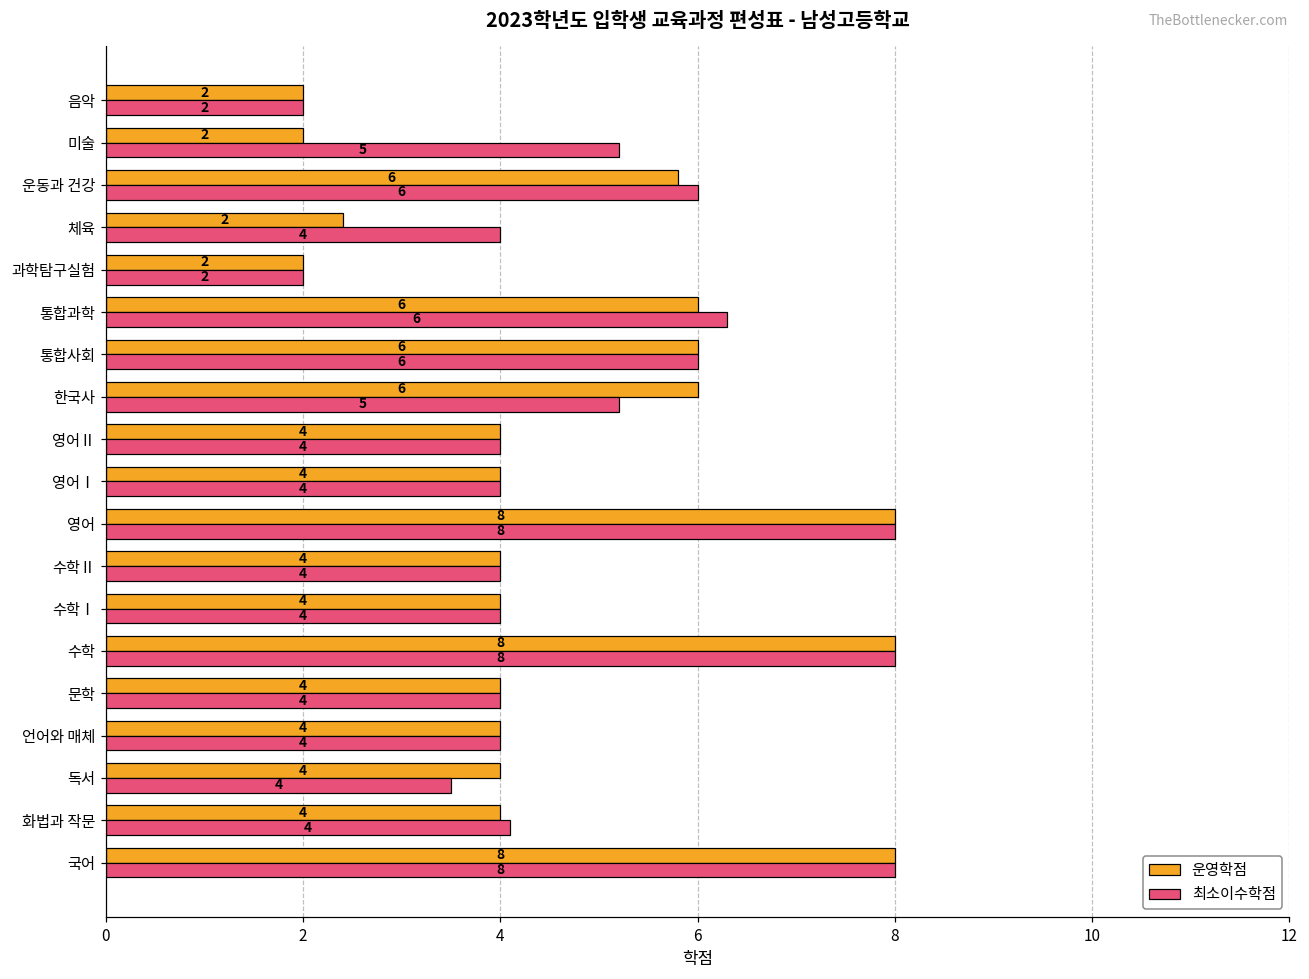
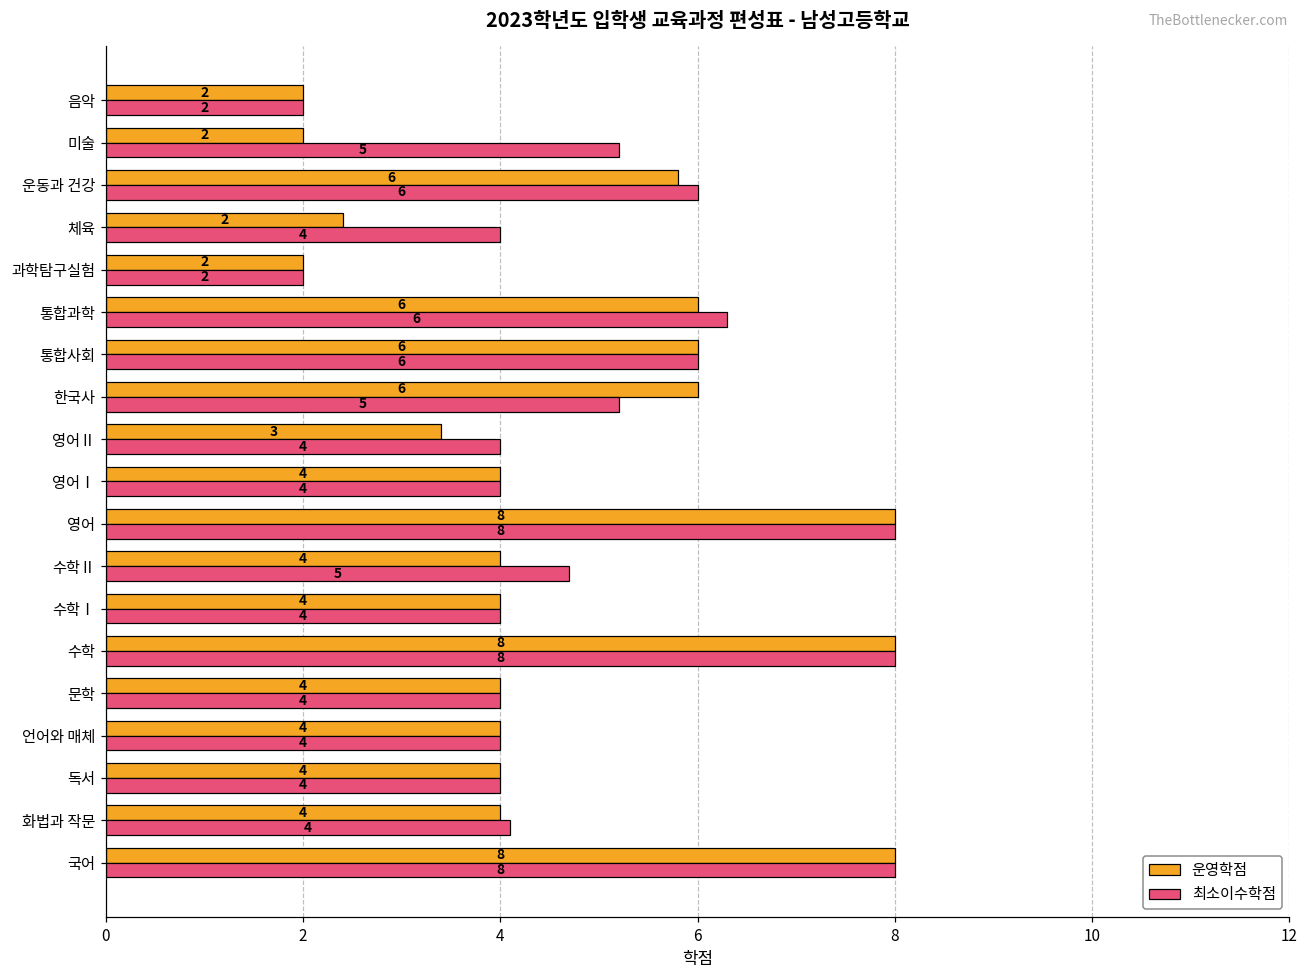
운영학점, 영어Ⅱ: 4 -> 3
최소이수학점, 수학Ⅱ: 4 -> 5
최소이수학점, 독서: 3.5 -> 4.0
